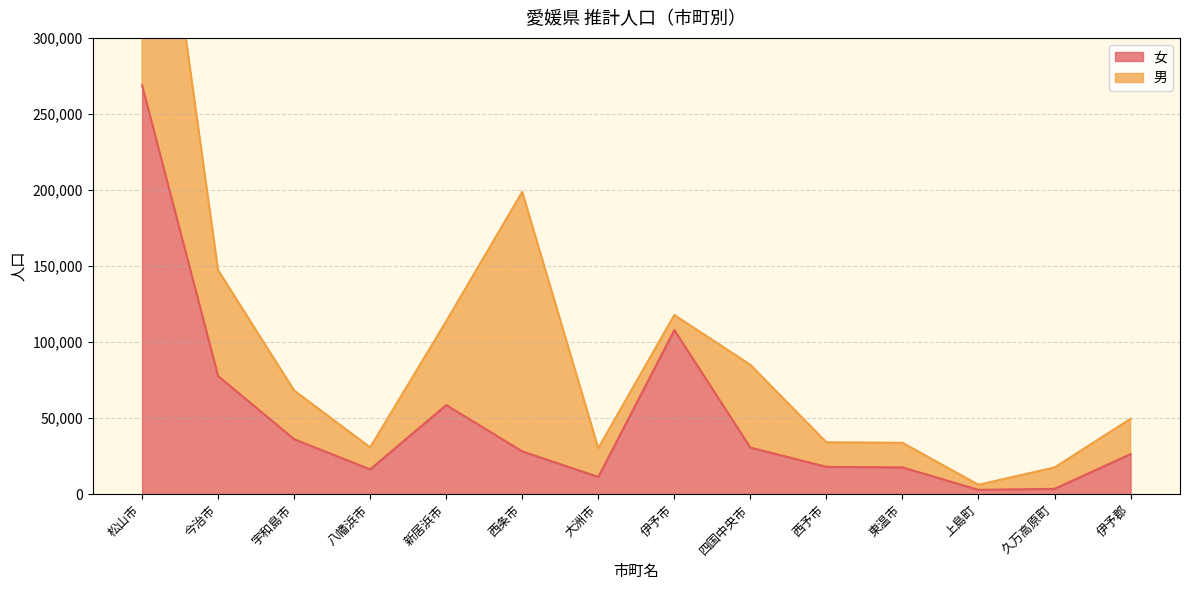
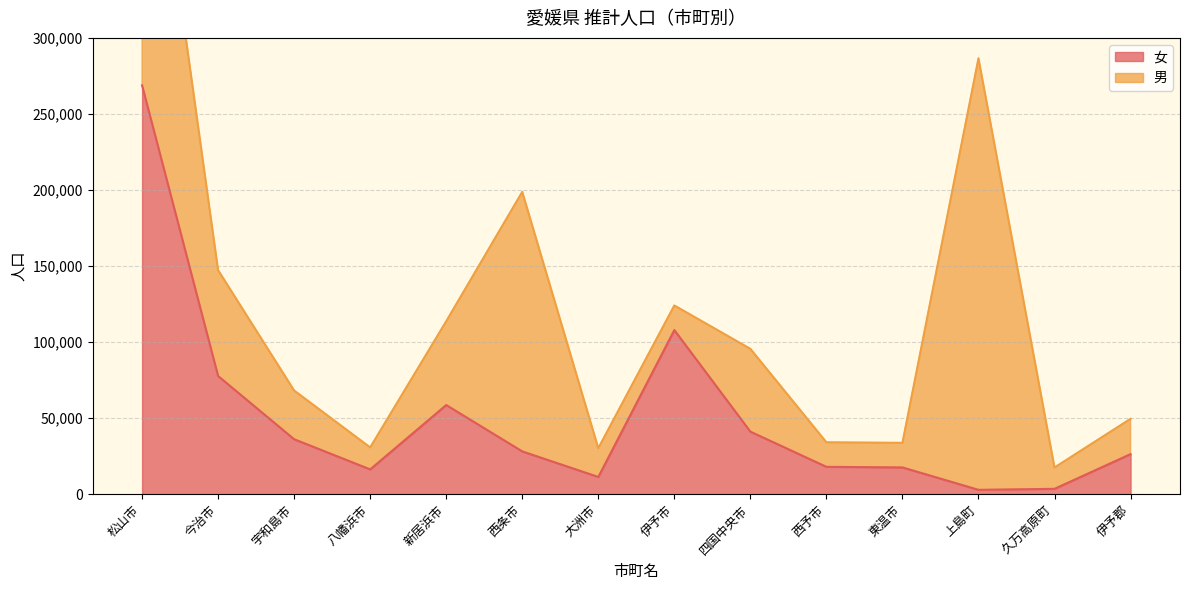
男, 伊予市: 10,000 -> 16,000
女, 四国中央市: 31,000 -> 41,000
男, 上島町: 3,000 -> 284,000
